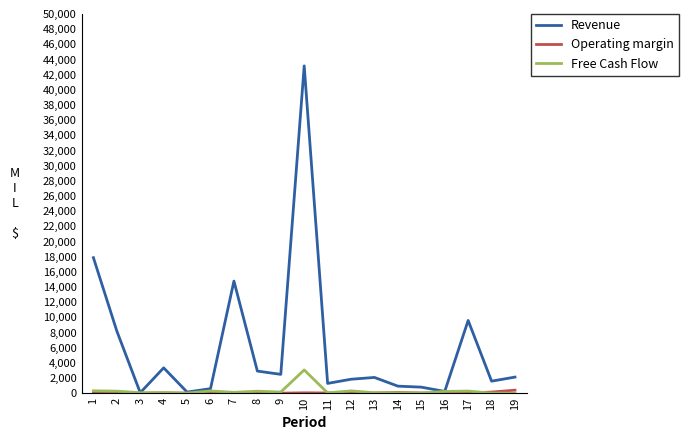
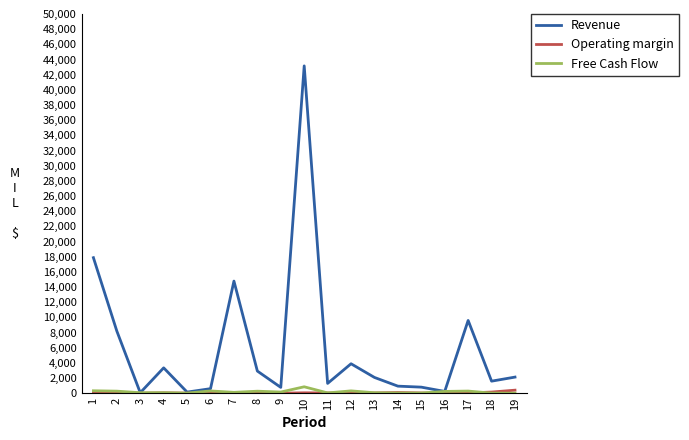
Revenue, 9: 2,000 -> 1,000
Free Cash Flow, 10: 3,000 -> 1,000
Revenue, 12: 2,000 -> 4,000
